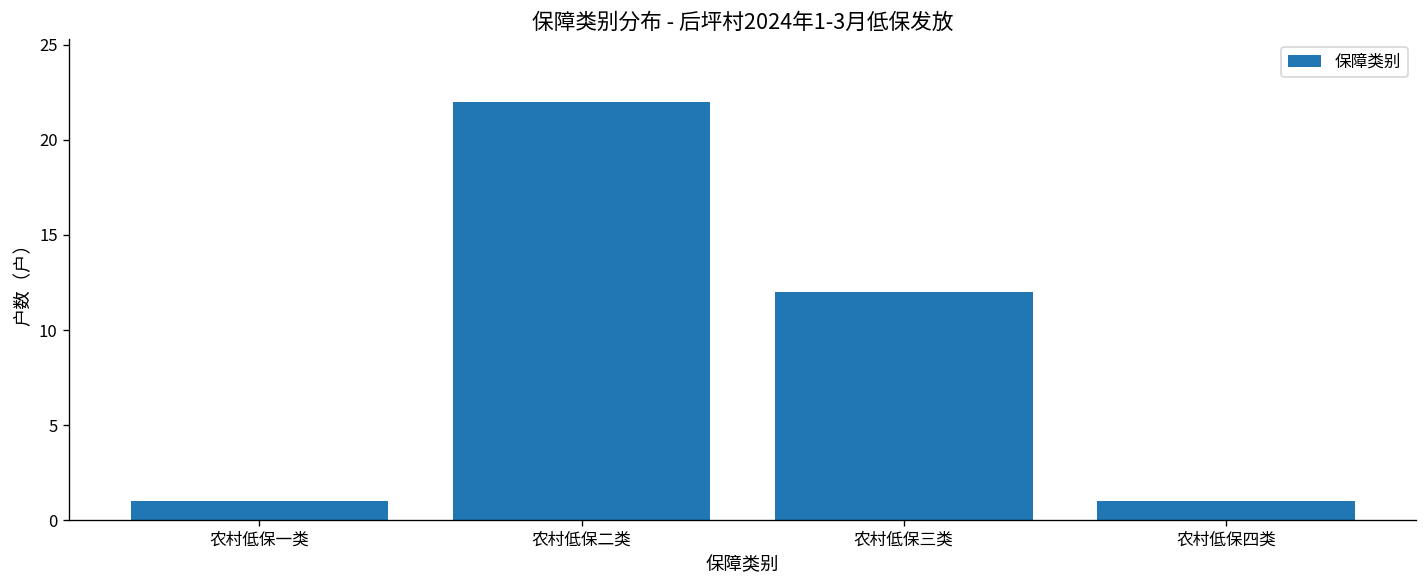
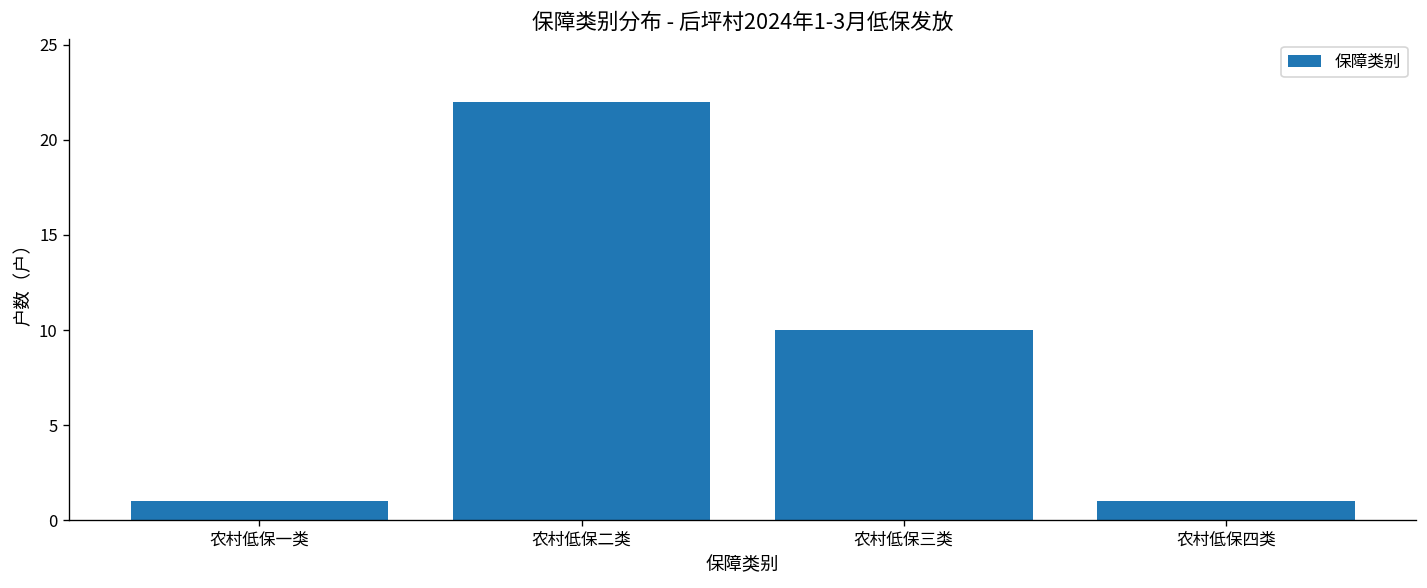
农村低保三类: 12 -> 10
